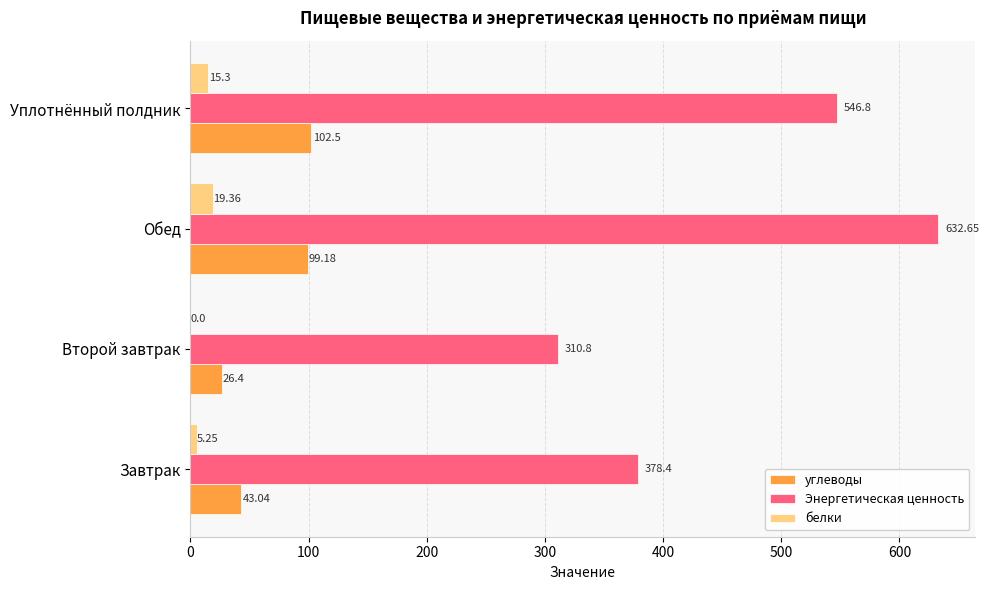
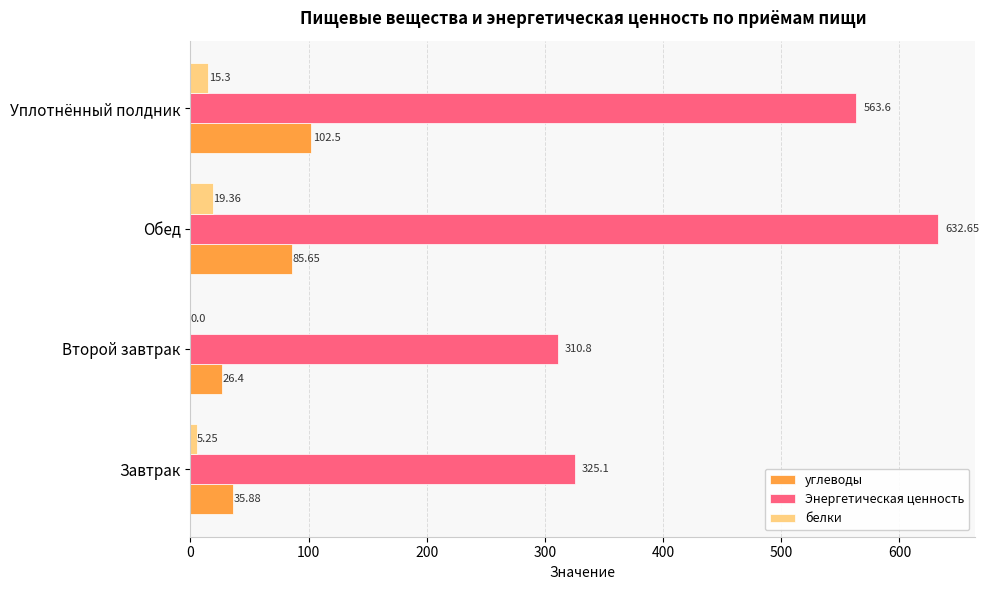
Энергетическая ценность, Уплотнённый полдник: 546.8 -> 563.6
углеводы, Обед: 99.18 -> 85.65
Энергетическая ценность, Завтрак: 378.4 -> 325.1
углеводы, Завтрак: 43.04 -> 35.88
